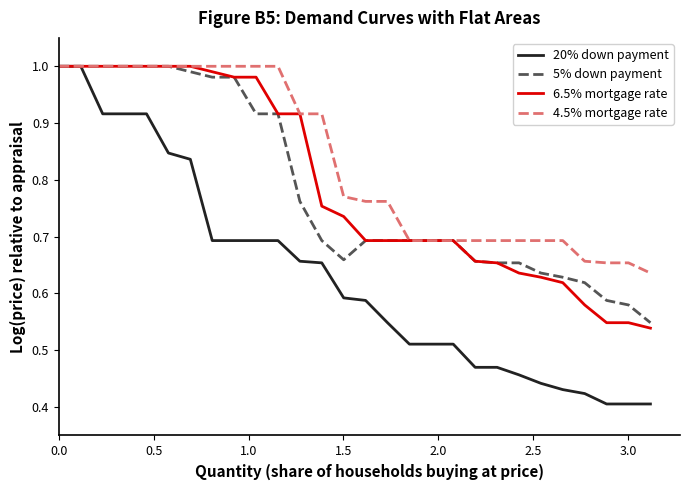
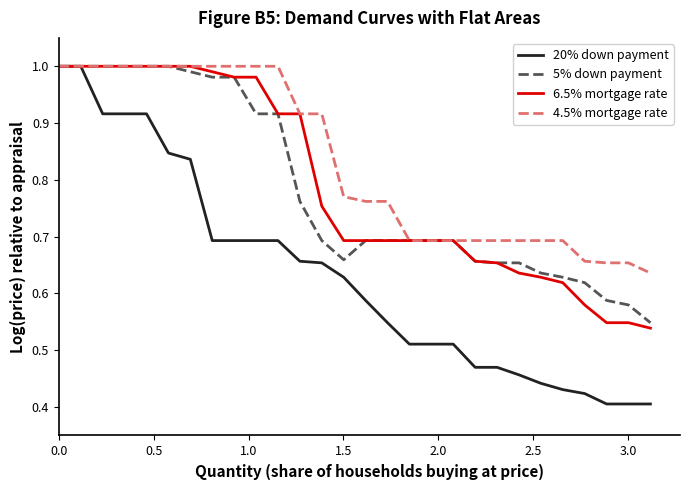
20% down payment, 1.5: 0.59 -> 0.63
6.5% mortgage rate, 1.5: 0.74 -> 0.69
